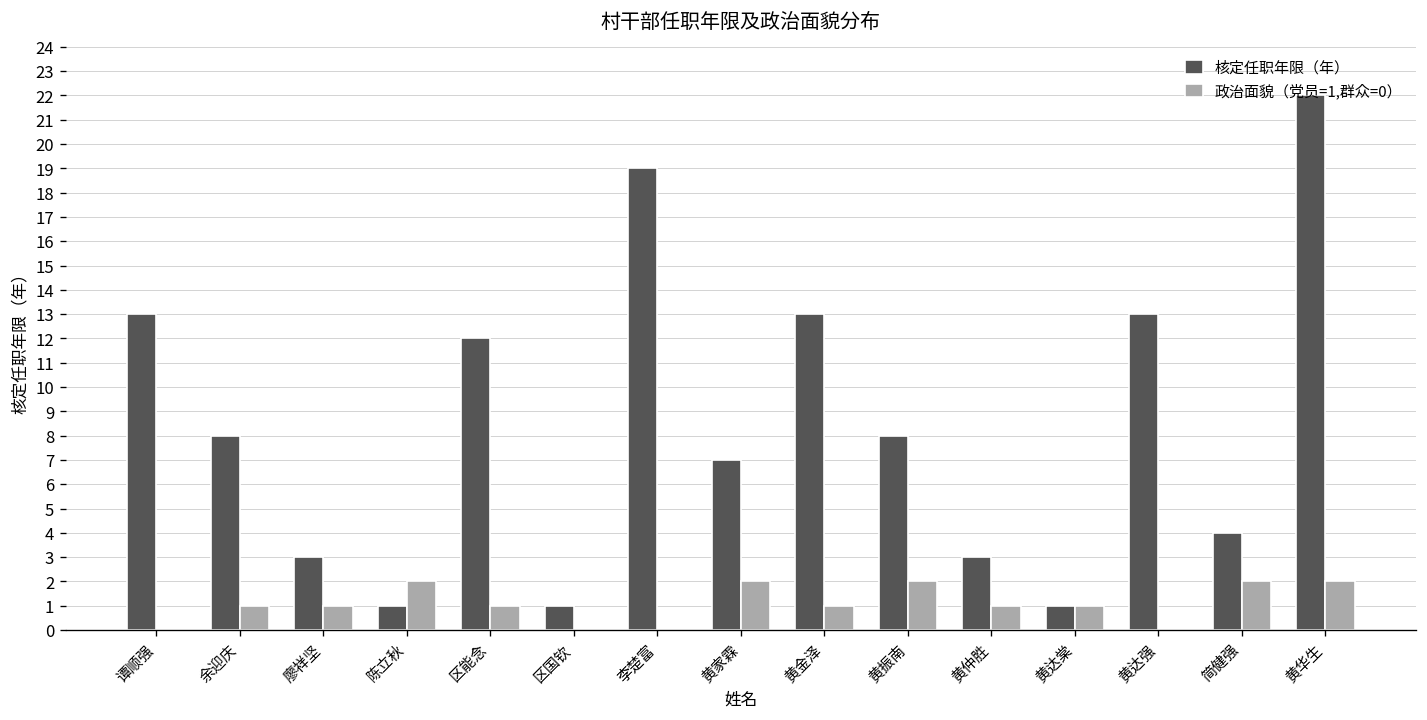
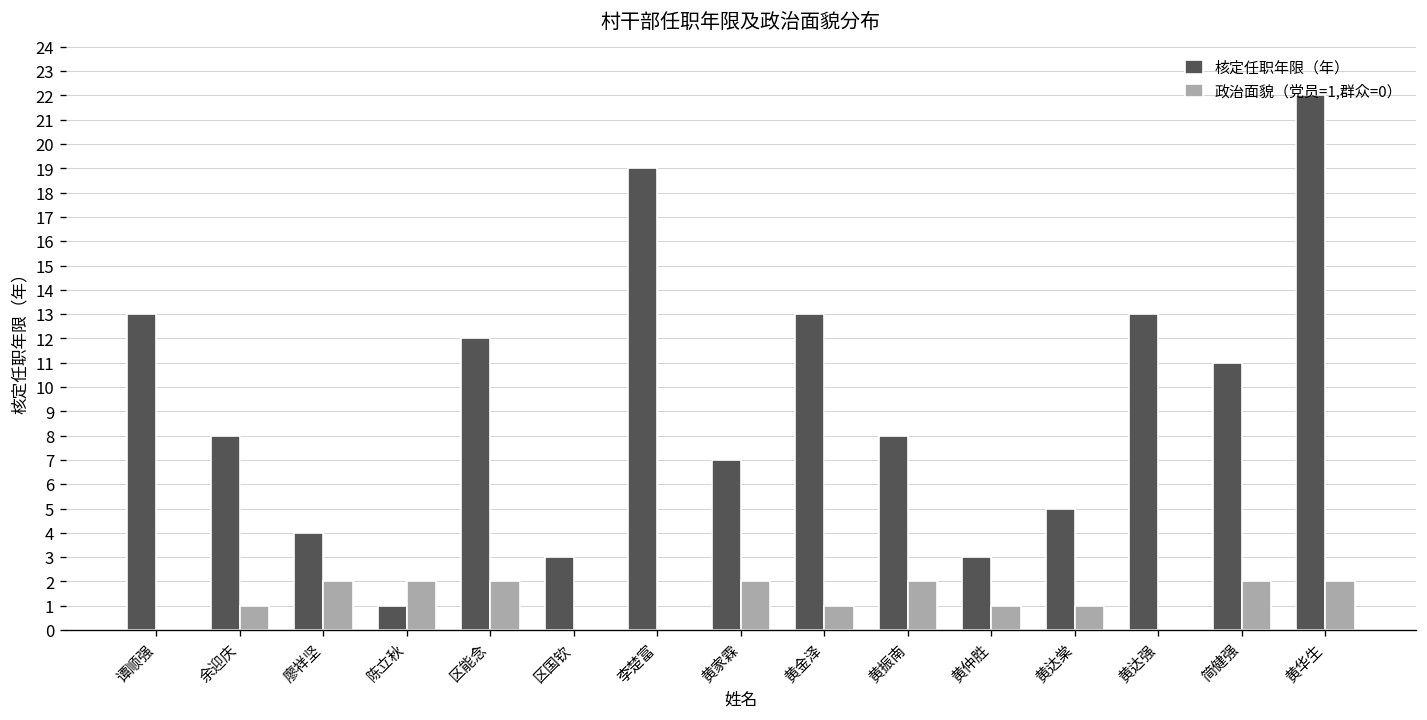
核定任职年限（年）, 廖祥坚: 3 -> 4
政治面貌（党员=1,群众=0）, 廖祥坚: 1 -> 2
政治面貌（党员=1,群众=0）, 区能念: 1 -> 2
核定任职年限（年）, 区国钦: 1 -> 3
核定任职年限（年）, 黄达棠: 1 -> 5
核定任职年限（年）, 简健强: 4 -> 11
